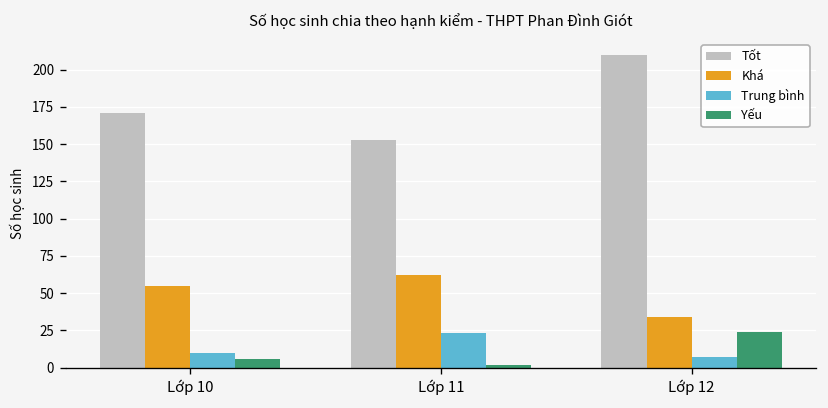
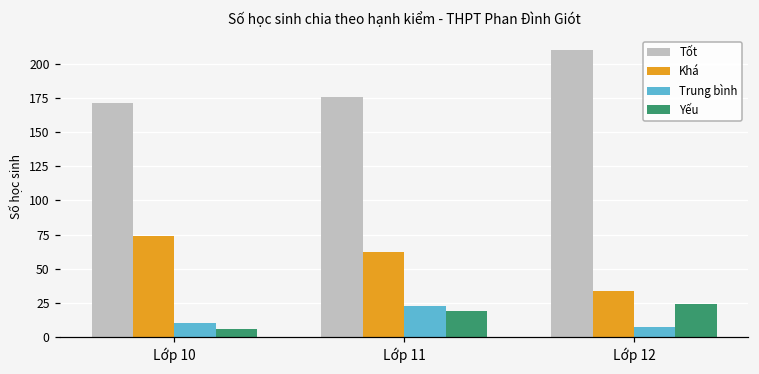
Khá, Lớp 10: 55 -> 74
Tốt, Lớp 11: 153 -> 176
Yếu, Lớp 11: 2 -> 19
